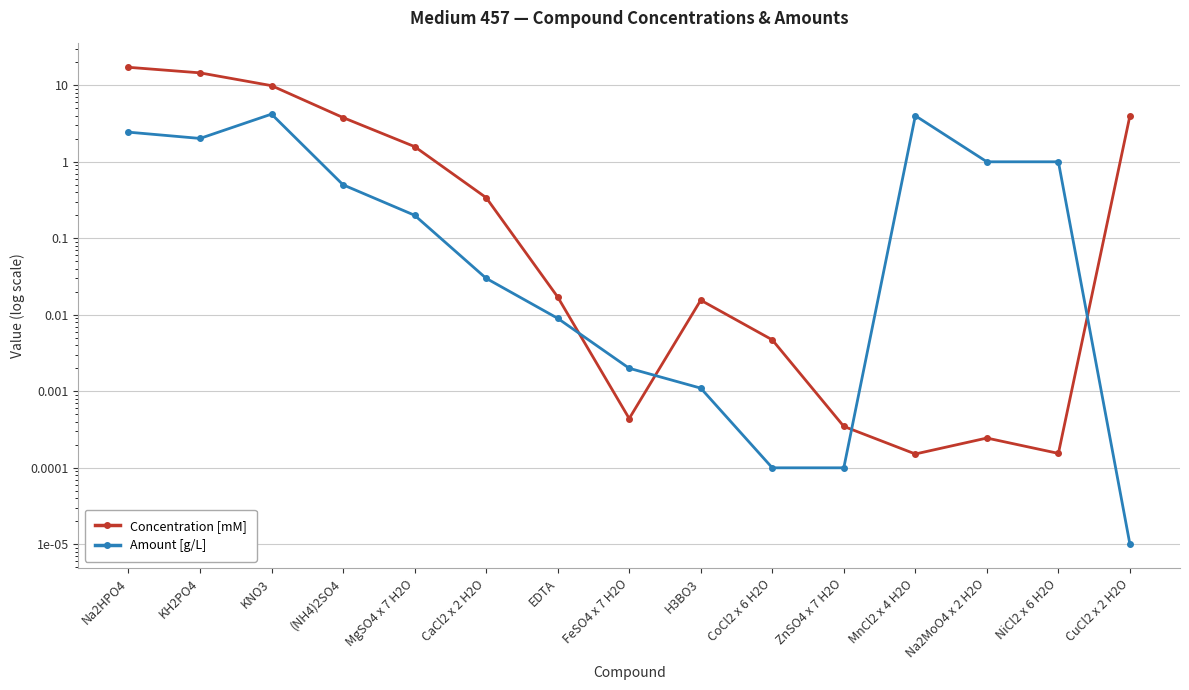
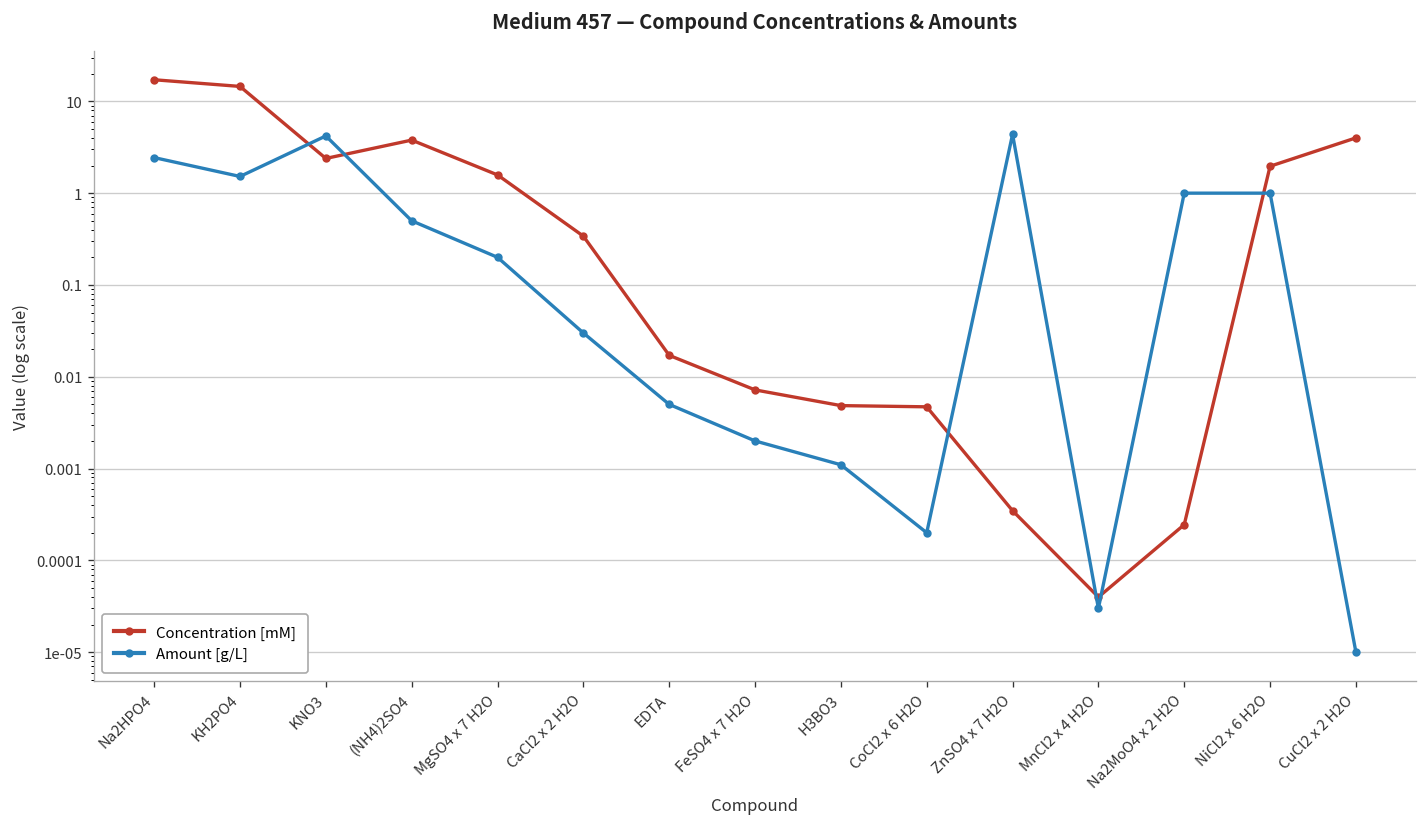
Amount [g/L], KH2PO4: 2.0 -> 1.5
Concentration [mM], KNO3: 10 -> 2.4
Amount [g/L], EDTA: 0.009 -> 0.005
Concentration [mM], FeSO4 x 7 H2O: 0.0004 -> 0.007
Concentration [mM], H3BO3: 0.016 -> 0.005
Amount [g/L], CoCl2 x 6 H2O: 0.0001 -> 0.0002
Amount [g/L], ZnSO4 x 7 H2O: 0.0001 -> 4
Concentration [mM], MnCl2 x 4 H2O: 0.00015 -> 0.00004
Amount [g/L], MnCl2 x 4 H2O: 4 -> 0
Concentration [mM], NiCl2 x 6 H2O: 0.00015 -> 2.0
